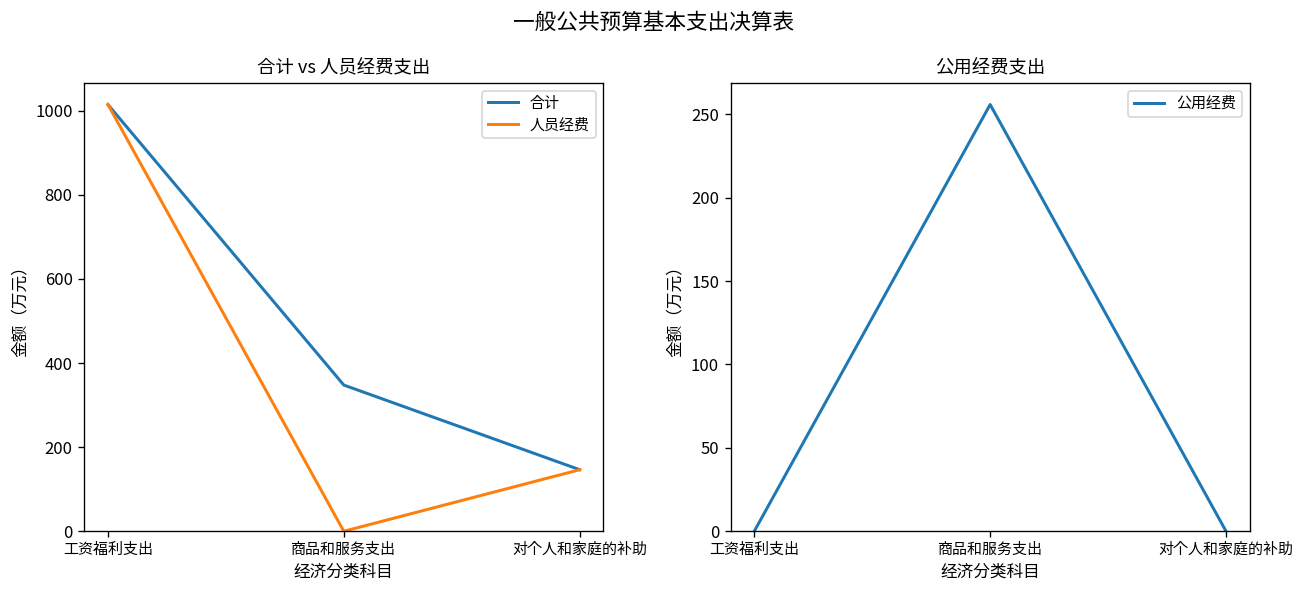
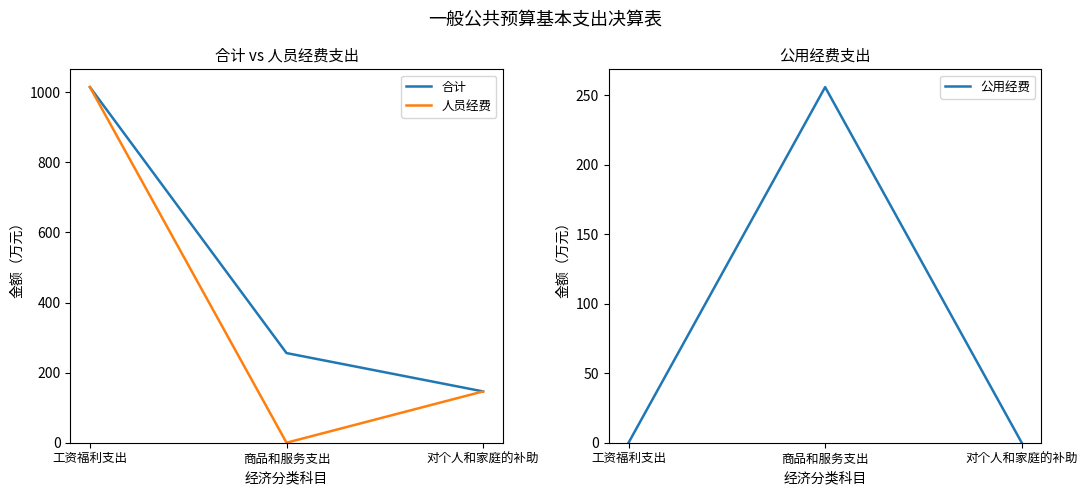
合计 vs 人员经费支出, 合计, 商品和服务支出: 350 -> 260
